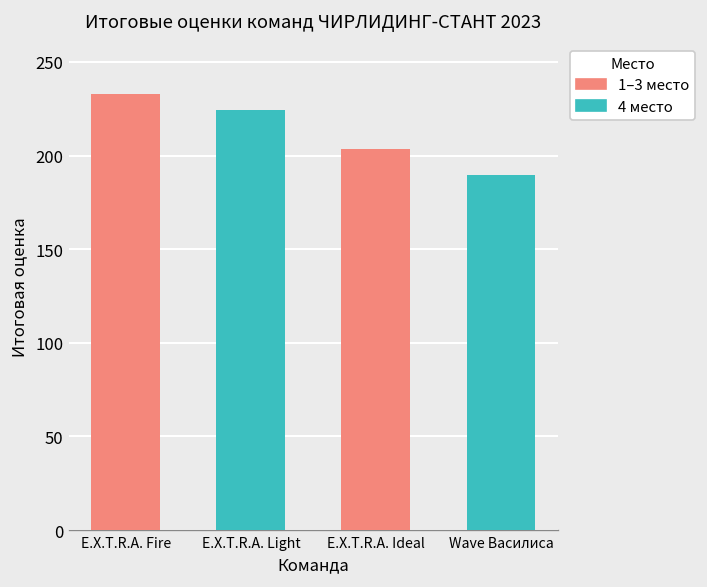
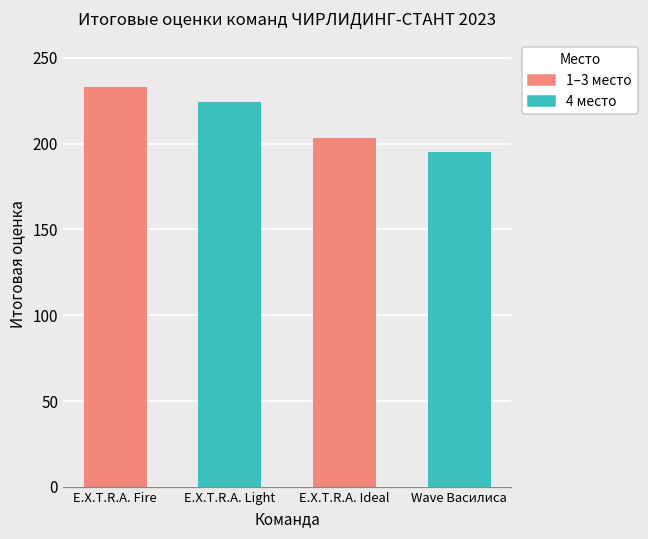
Wave Василиса: 190 -> 195
